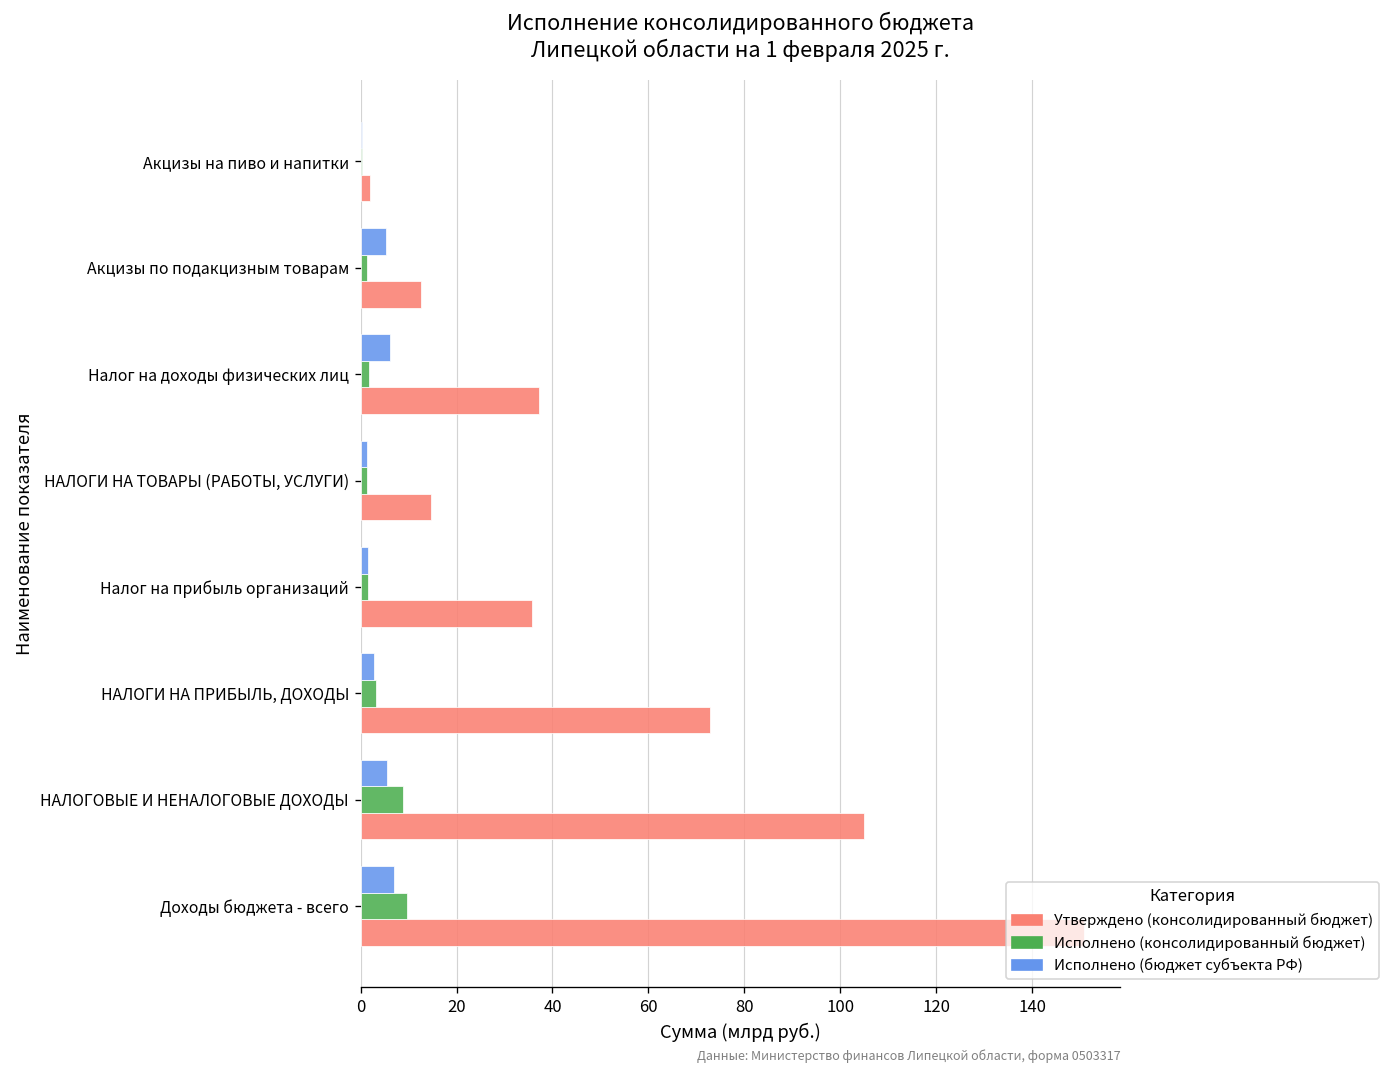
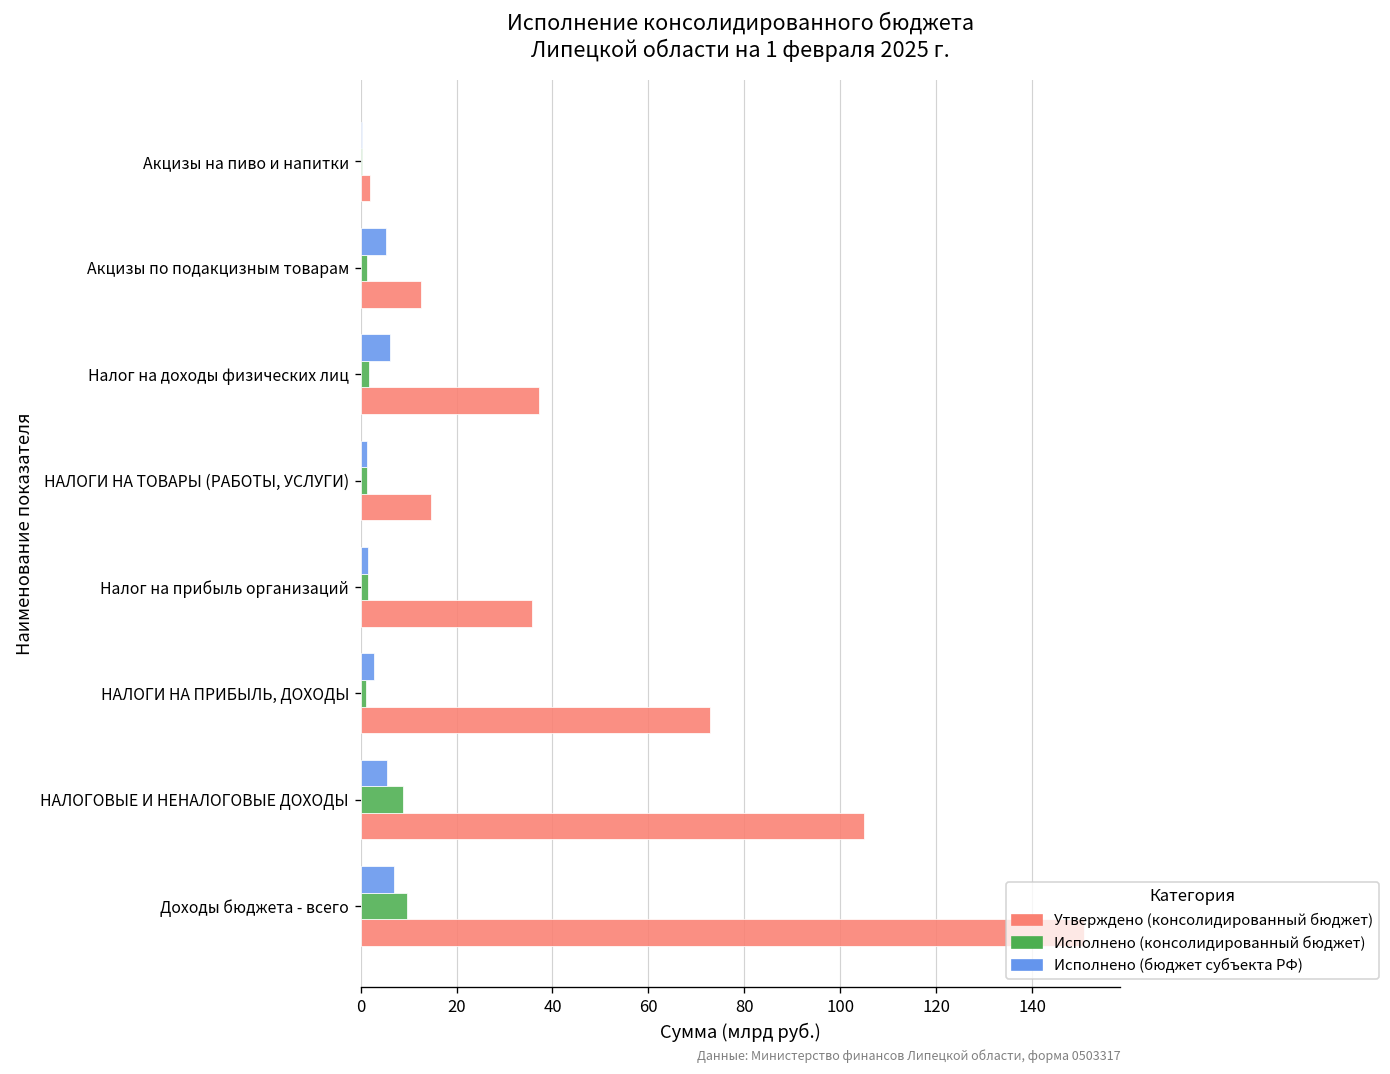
Исполнено (консолидированный бюджет), НАЛОГИ НА ПРИБЫЛЬ, ДОХОДЫ: 3 -> 1
